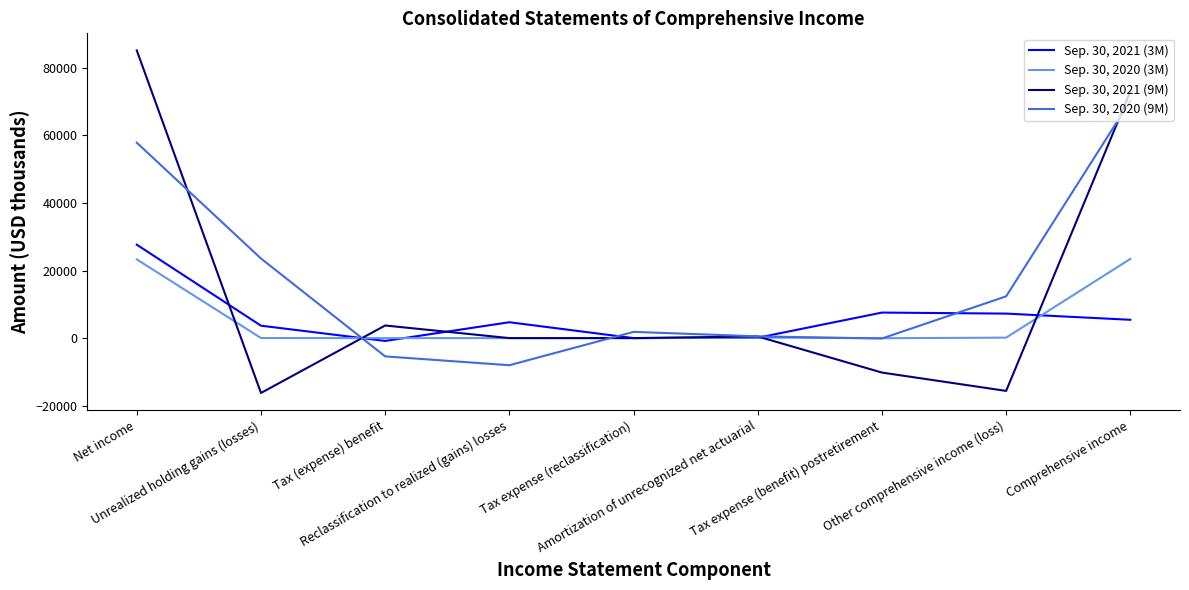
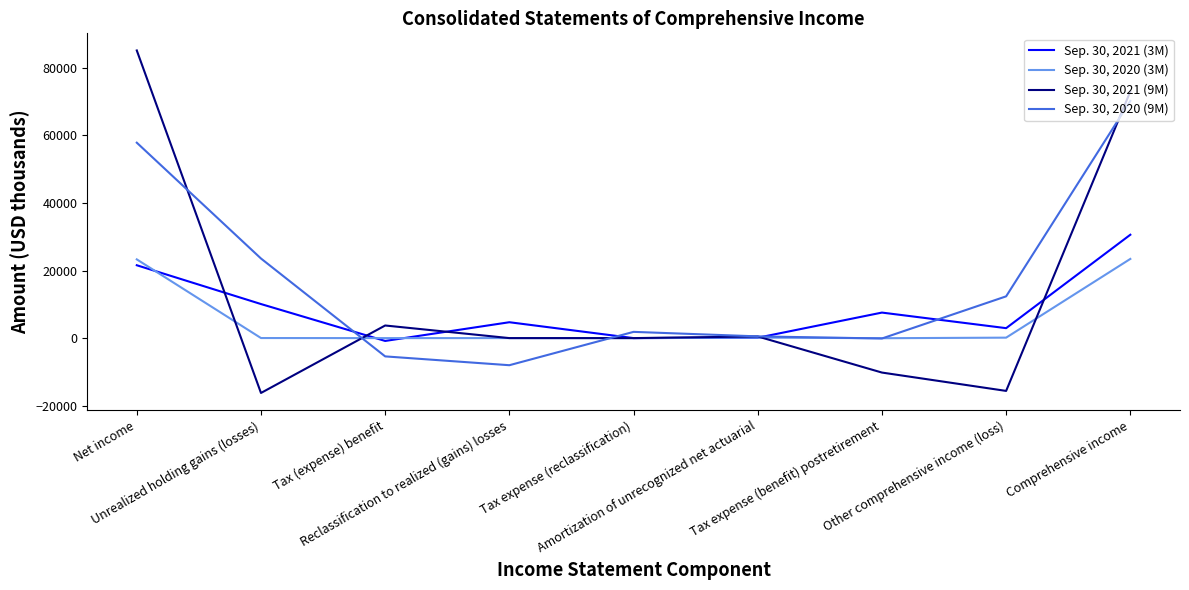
Sep. 30, 2021 (3M), Net income: 28000 -> 22000
Sep. 30, 2021 (3M), Unrealized holding gains (losses): 4000 -> 10000
Sep. 30, 2021 (3M), Other comprehensive income (loss): 7000 -> 3000
Sep. 30, 2021 (3M), Comprehensive income: 5000 -> 31000
